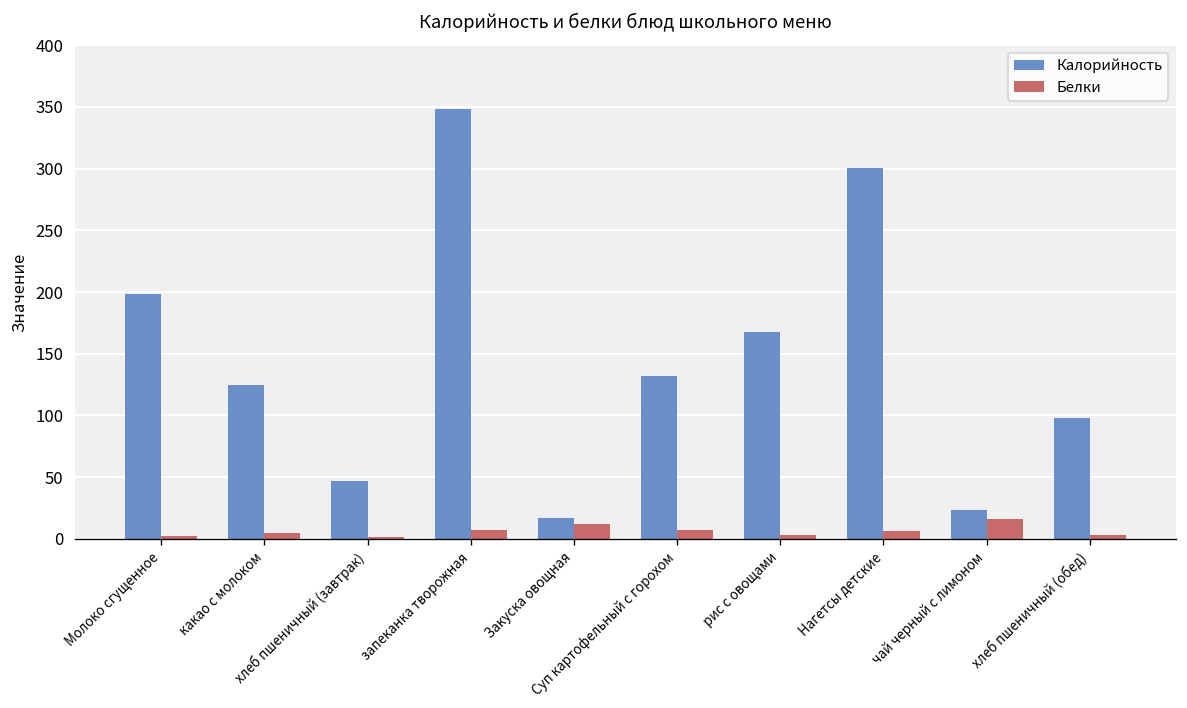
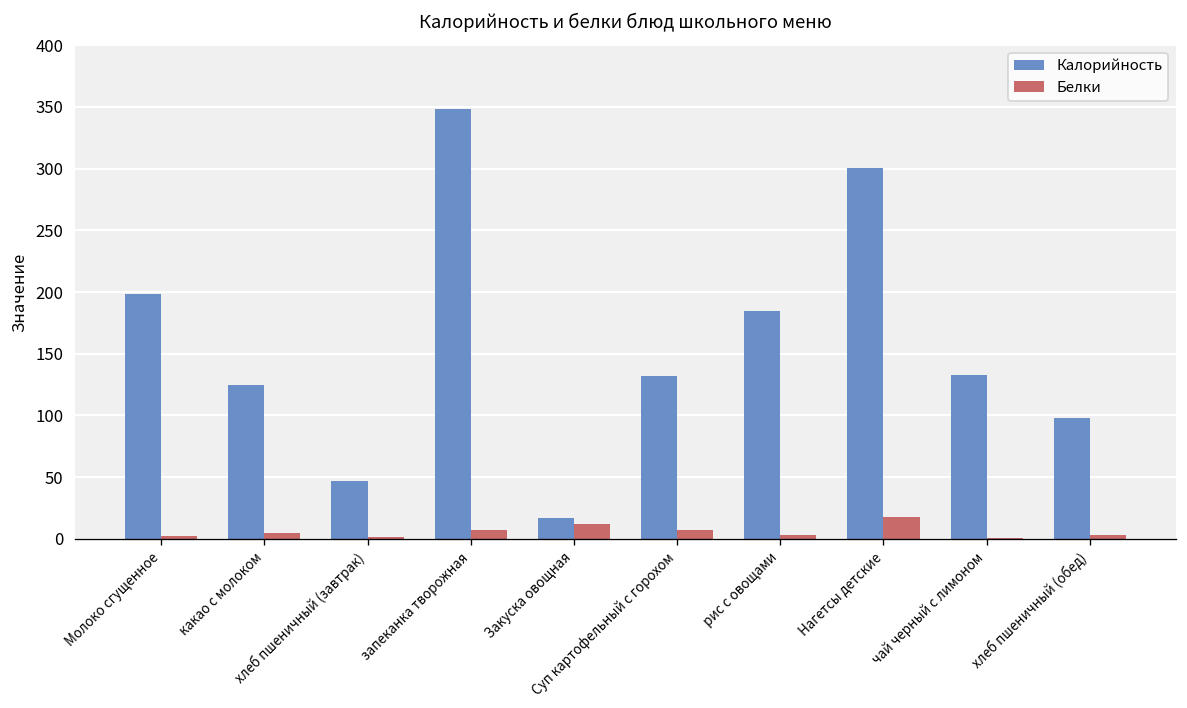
Калорийность, рис с овощами: 168 -> 185
Белки, Нагетсы детские: 7 -> 18
Калорийность, чай черный с лимоном: 24 -> 133
Белки, чай черный с лимоном: 17 -> 0
